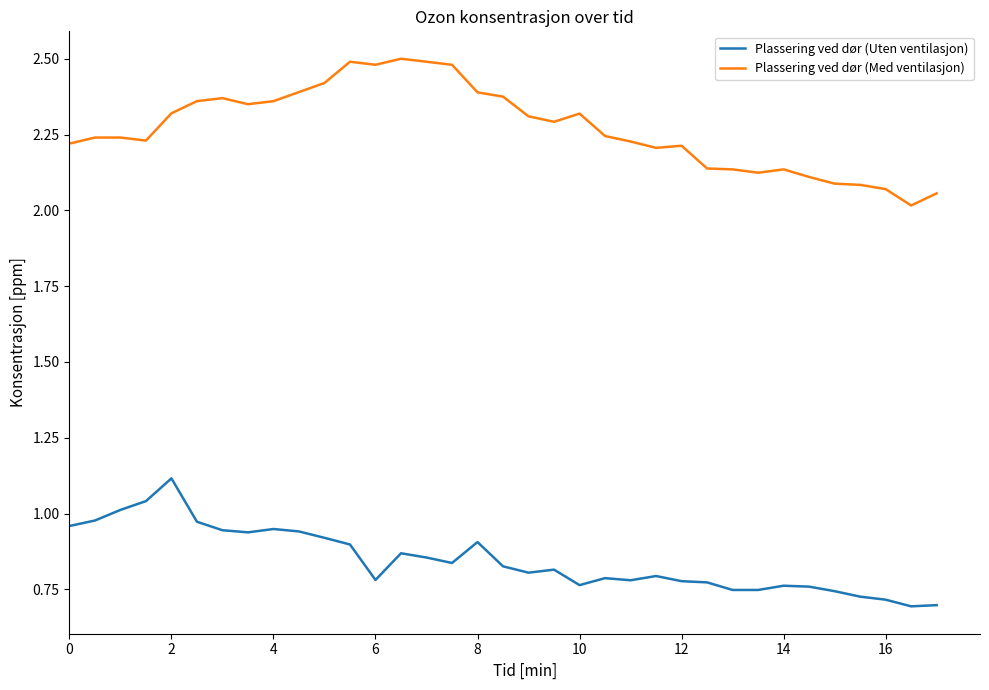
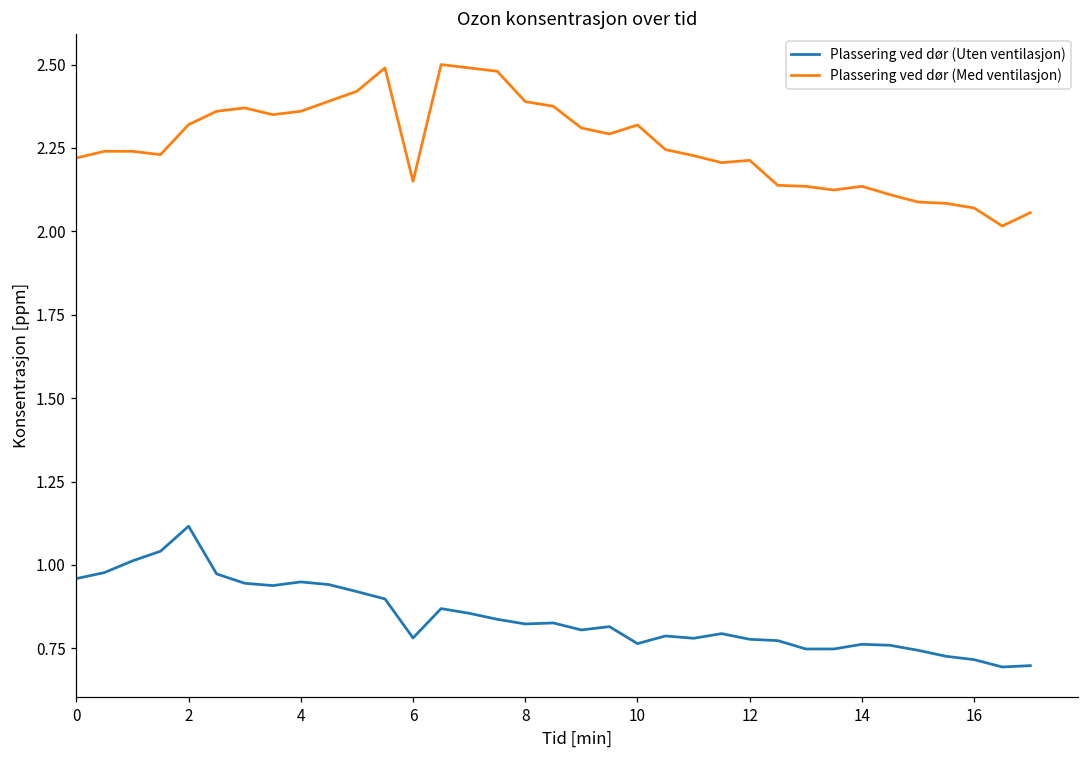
Plassering ved dør (Med ventilasjon), 6: 2.48 -> 2.15
Plassering ved dør (Uten ventilasjon), 8: 0.91 -> 0.82
